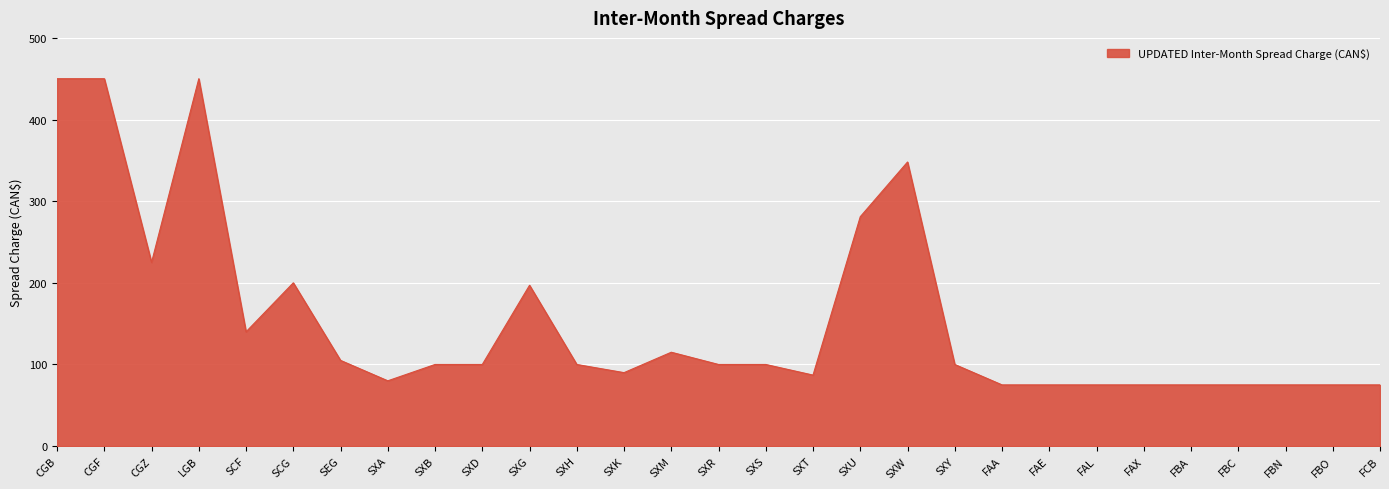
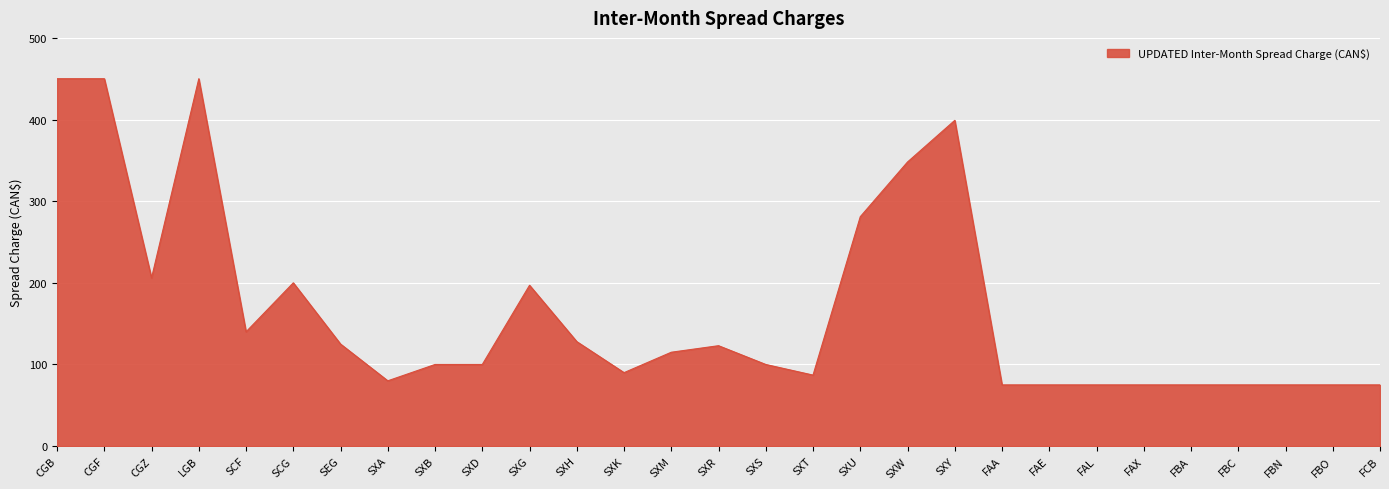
CGZ: 230 -> 210
SEG: 110 -> 130
SXH: 100 -> 130
SXR: 100 -> 120
SXY: 100 -> 400
